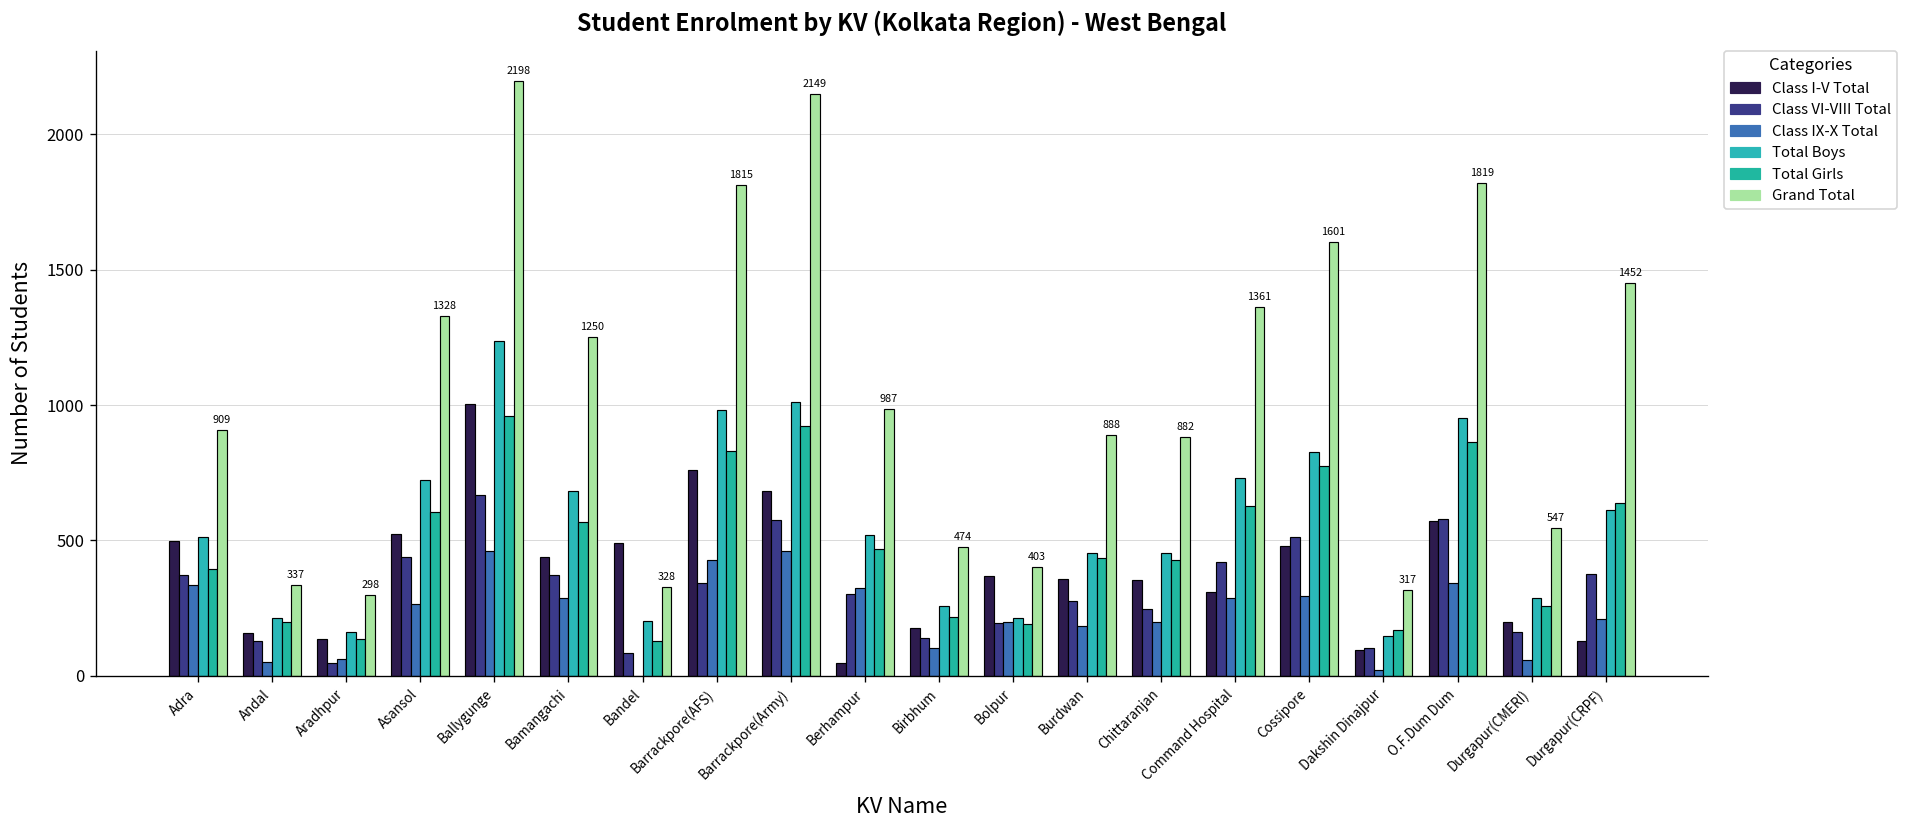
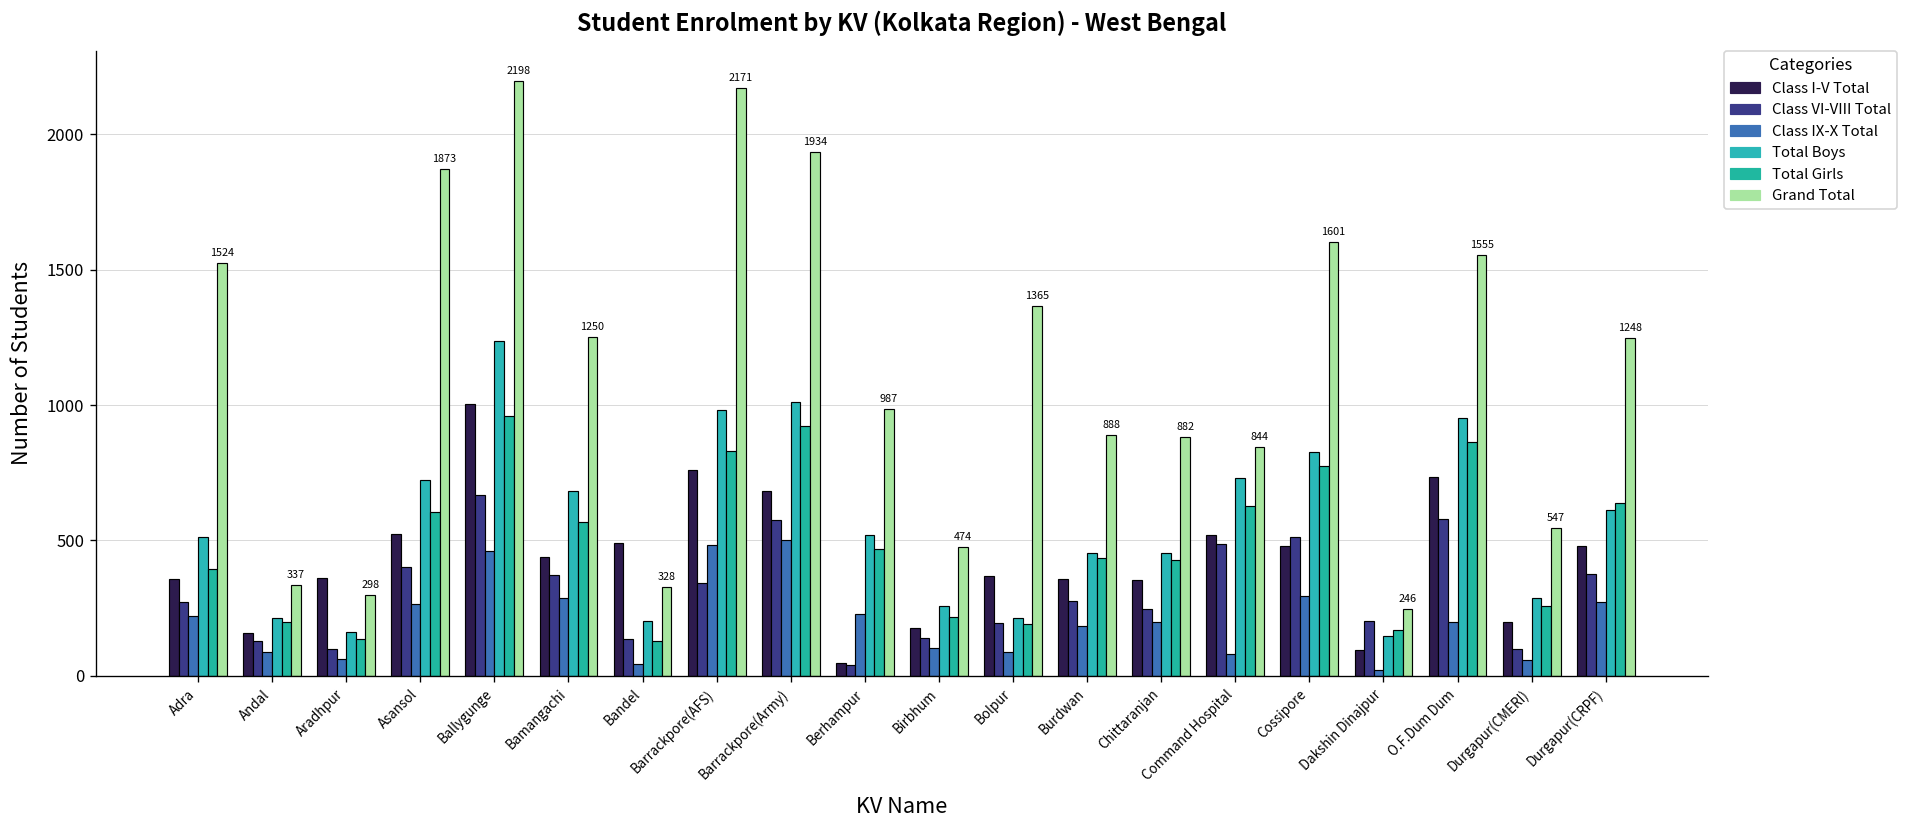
Class I-V Total, Adra: 500 -> 360
Class VI-VIII Total, Adra: 370 -> 270
Class IX-X Total, Adra: 340 -> 220
Grand Total, Adra: 909 -> 1524
Class IX-X Total, Andal: 50 -> 90
Class I-V Total, Aradhpur: 140 -> 360
Class VI-VIII Total, Aradhpur: 50 -> 100
Class VI-VIII Total, Asansol: 440 -> 400
Grand Total, Asansol: 1328 -> 1873
Class VI-VIII Total, Bandel: 90 -> 130
Class IX-X Total, Bandel: 0 -> 40
Class IX-X Total, Barrackpore(AFS): 430 -> 480
Grand Total, Barrackpore(AFS): 1815 -> 2171
Class IX-X Total, Barrackpore(Army): 460 -> 500
Grand Total, Barrackpore(Army): 2149 -> 1934
Class VI-VIII Total, Berhampur: 300 -> 40
Class IX-X Total, Berhampur: 330 -> 230
Class IX-X Total, Bolpur: 200 -> 90
Grand Total, Bolpur: 403 -> 1365
Class I-V Total, Command Hospital: 310 -> 520
Class VI-VIII Total, Command Hospital: 420 -> 490
Class IX-X Total, Command Hospital: 290 -> 80
Grand Total, Command Hospital: 1361 -> 844
Class VI-VIII Total, Dakshin Dinajpur: 100 -> 200
Grand Total, Dakshin Dinajpur: 317 -> 246
Class I-V Total, O.F.Dum Dum: 570 -> 730
Class IX-X Total, O.F.Dum Dum: 340 -> 200
Grand Total, O.F.Dum Dum: 1819 -> 1555
Class VI-VIII Total, Durgapur(CMERI): 160 -> 100
Class I-V Total, Durgapur(CRPF): 130 -> 480
Class IX-X Total, Durgapur(CRPF): 210 -> 270
Grand Total, Durgapur(CRPF): 1452 -> 1248
